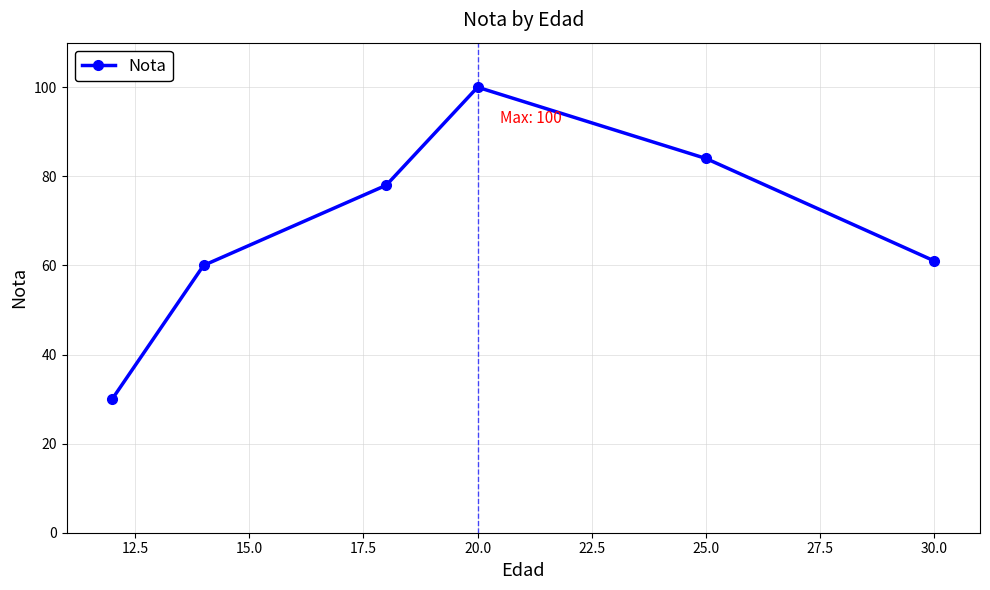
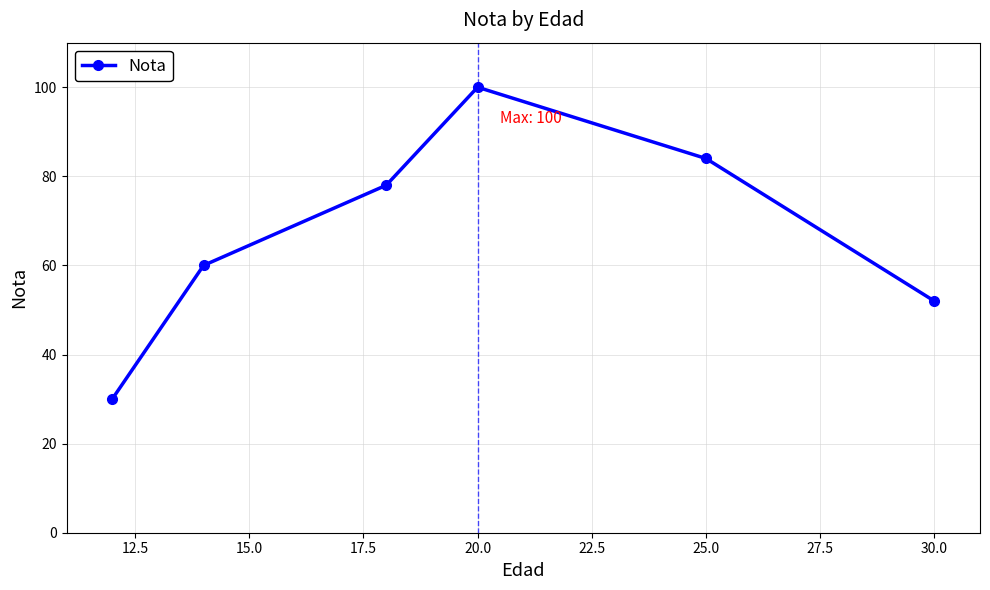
30.0: 61 -> 52
